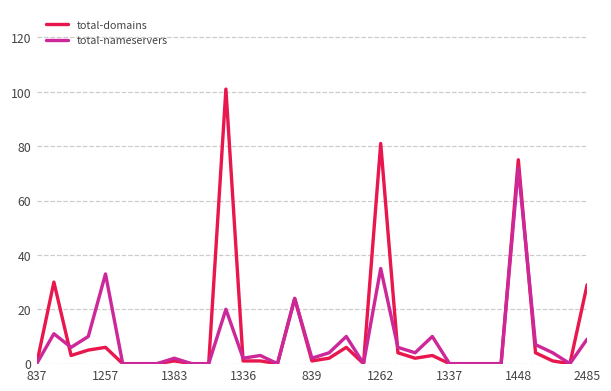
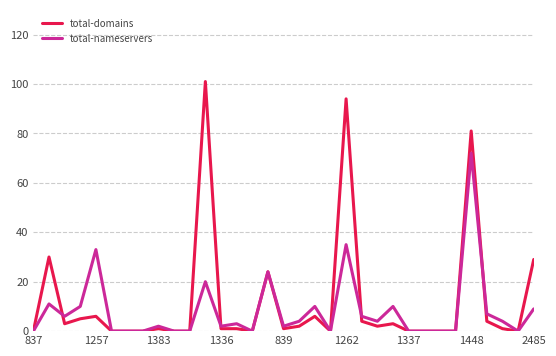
total-domains, 1262: 81 -> 94
total-domains, 1448: 75 -> 81
